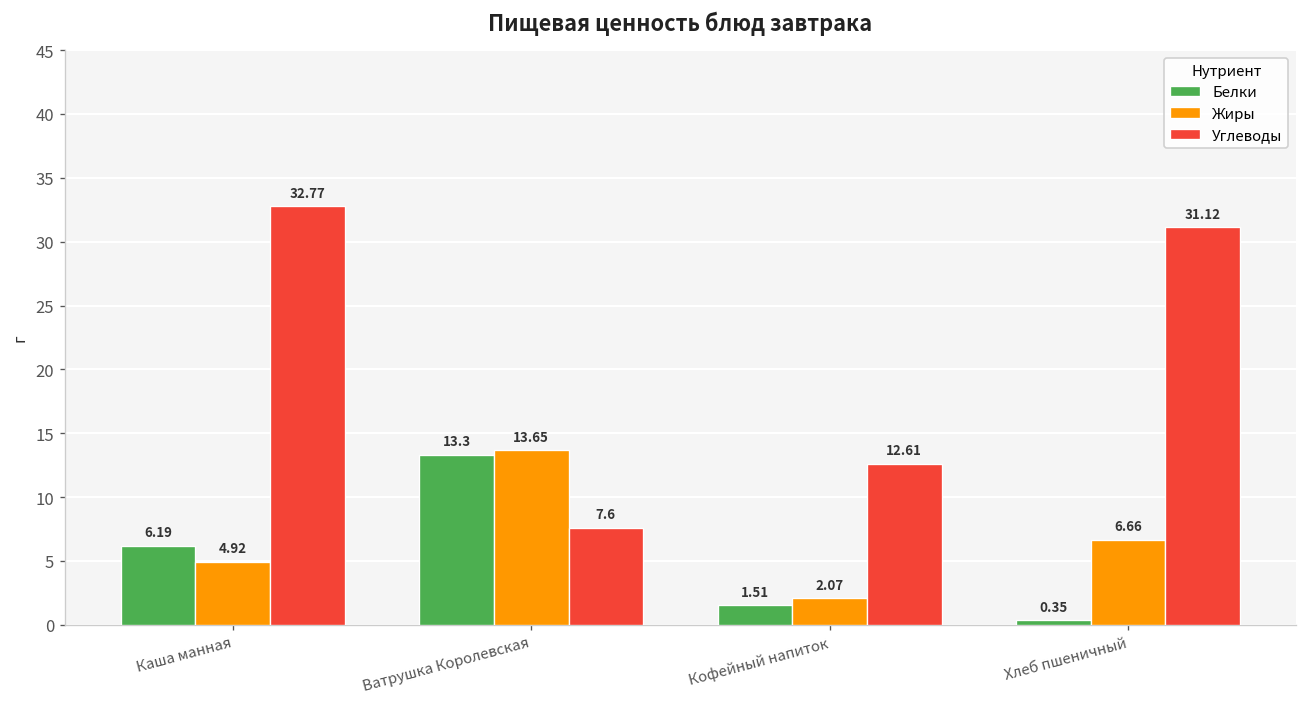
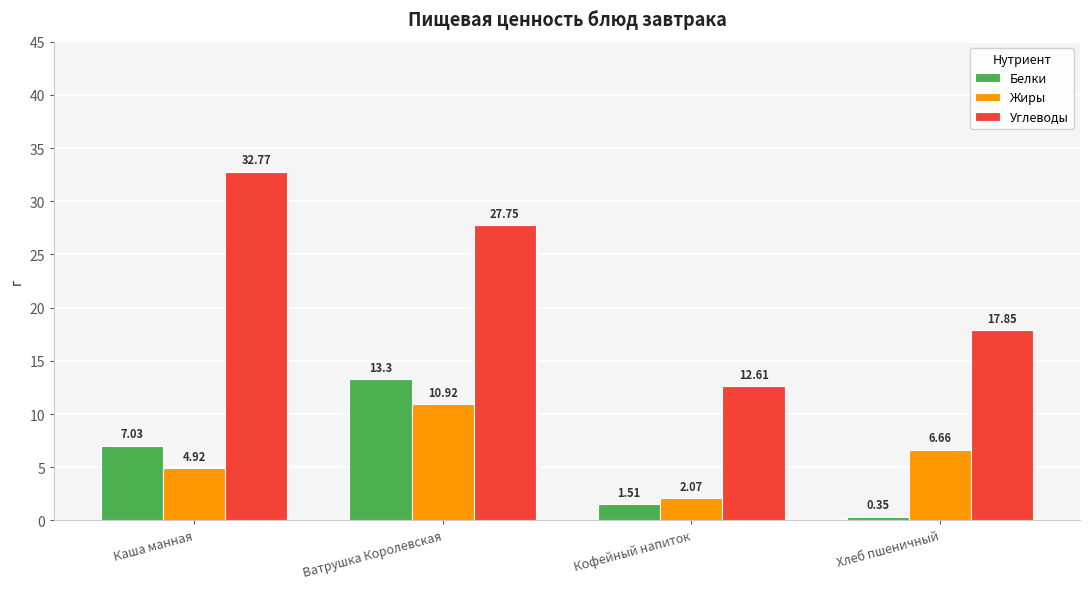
Белки, Каша манная: 6.19 -> 7.03
Жиры, Ватрушка Королевская: 13.65 -> 10.92
Углеводы, Ватрушка Королевская: 7.6 -> 27.75
Углеводы, Хлеб пшеничный: 31.12 -> 17.85
